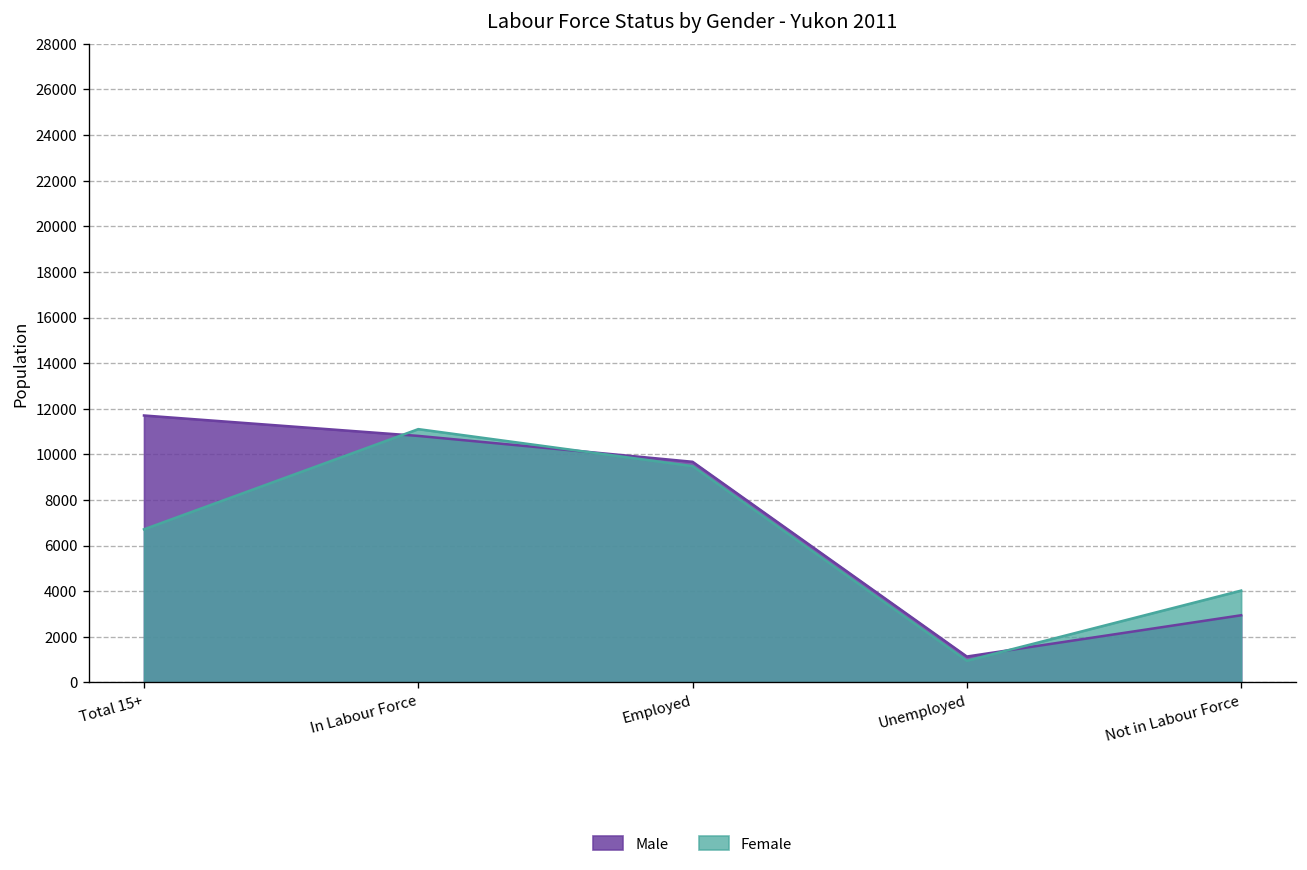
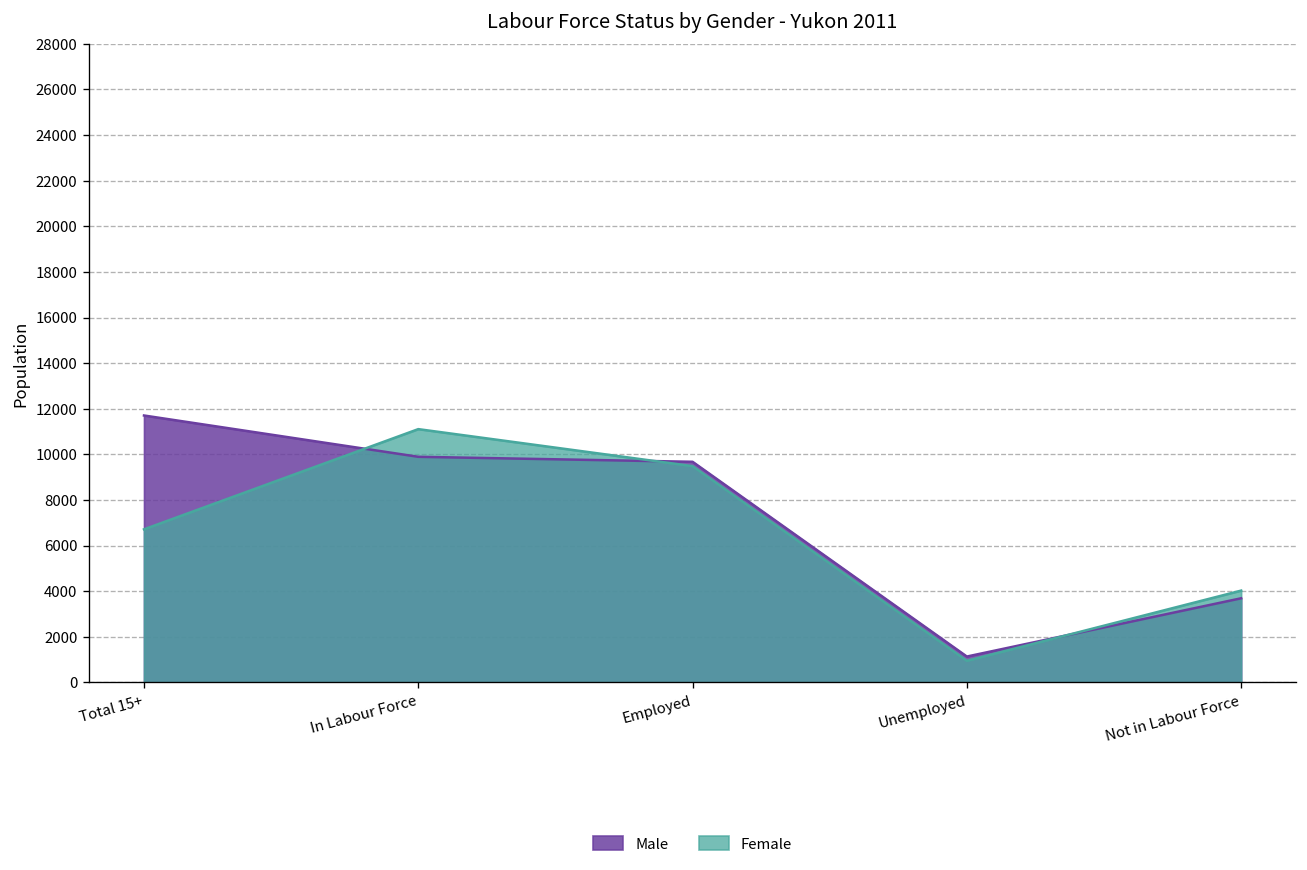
Male, In Labour Force: 10800 -> 9900
Male, Not in Labour Force: 2900 -> 3700
